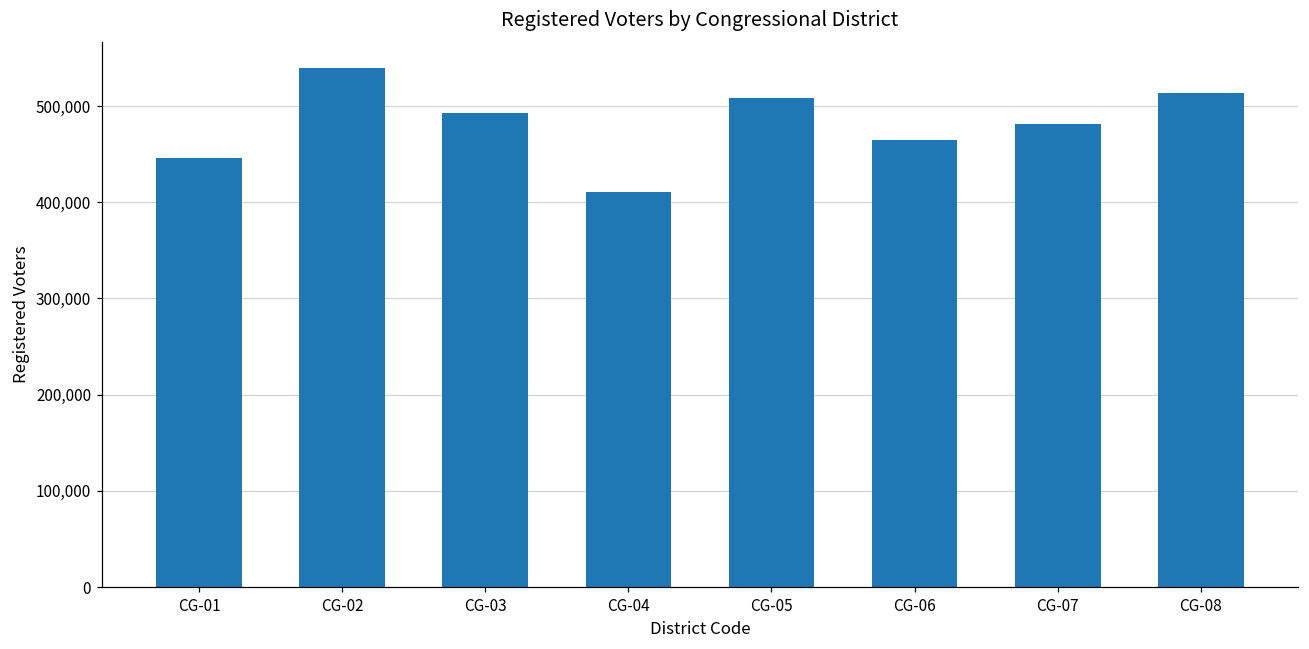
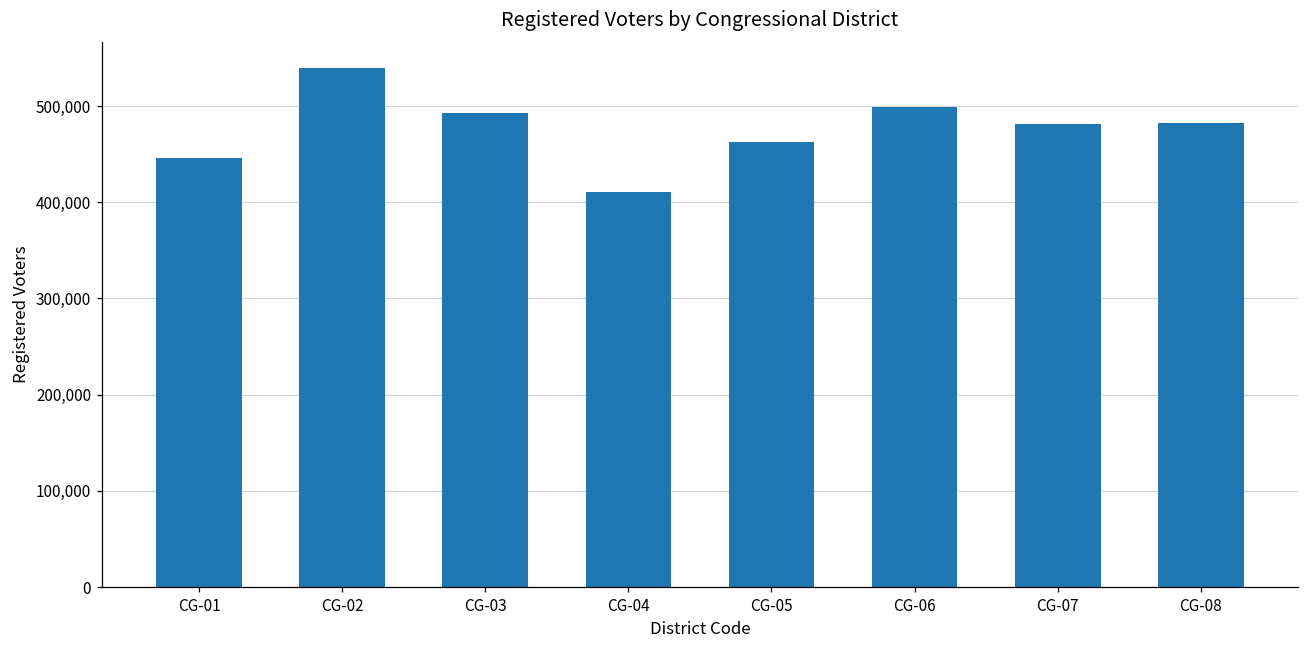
CG-05: 510,000 -> 460,000
CG-06: 470,000 -> 500,000
CG-08: 510,000 -> 480,000
